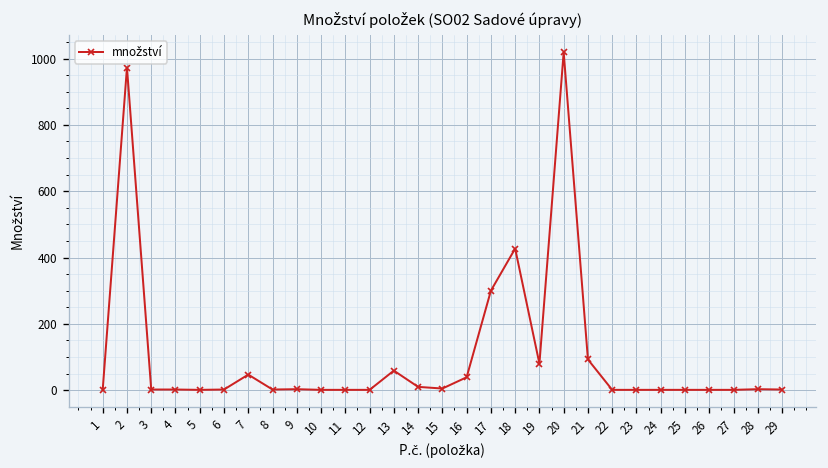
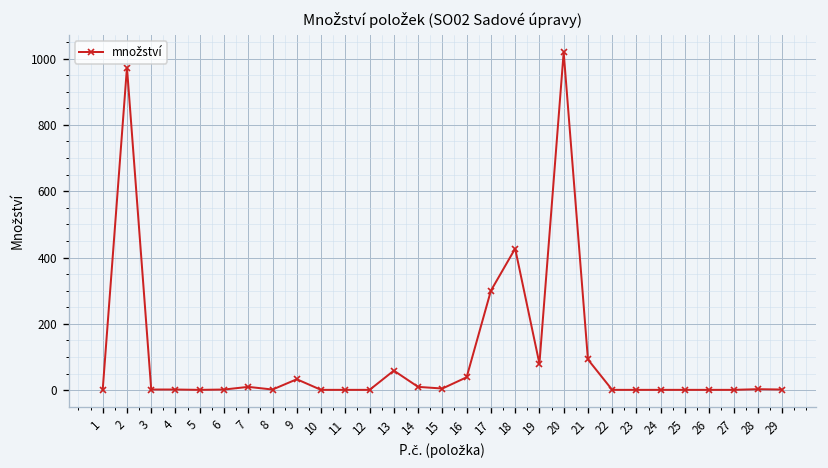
7: 50 -> 10
9: 0 -> 30
